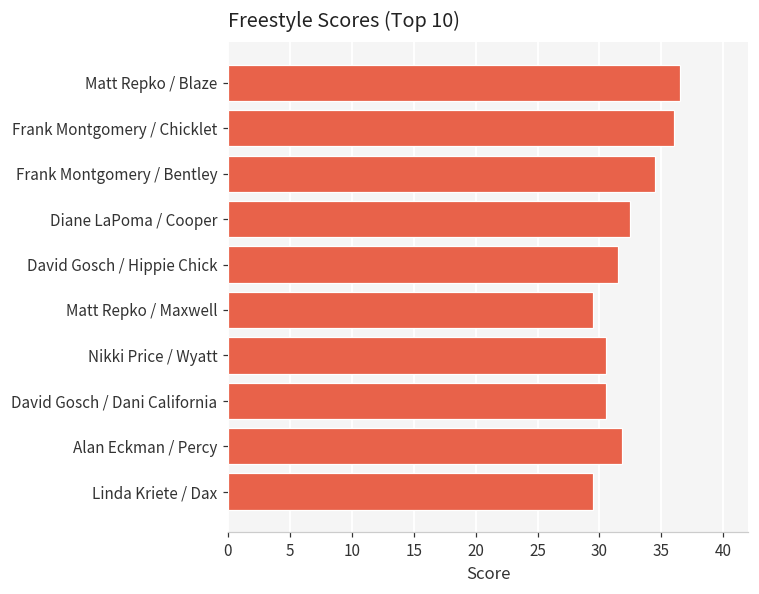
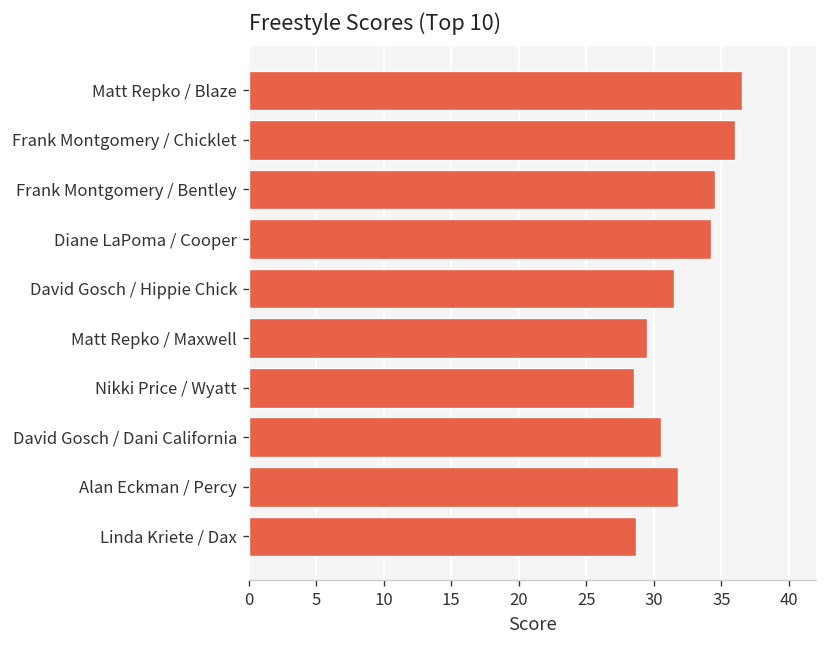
Diane LaPoma / Cooper: 32.5 -> 34.2
Nikki Price / Wyatt: 30.5 -> 28.5
Linda Kriete / Dax: 29.5 -> 28.7
